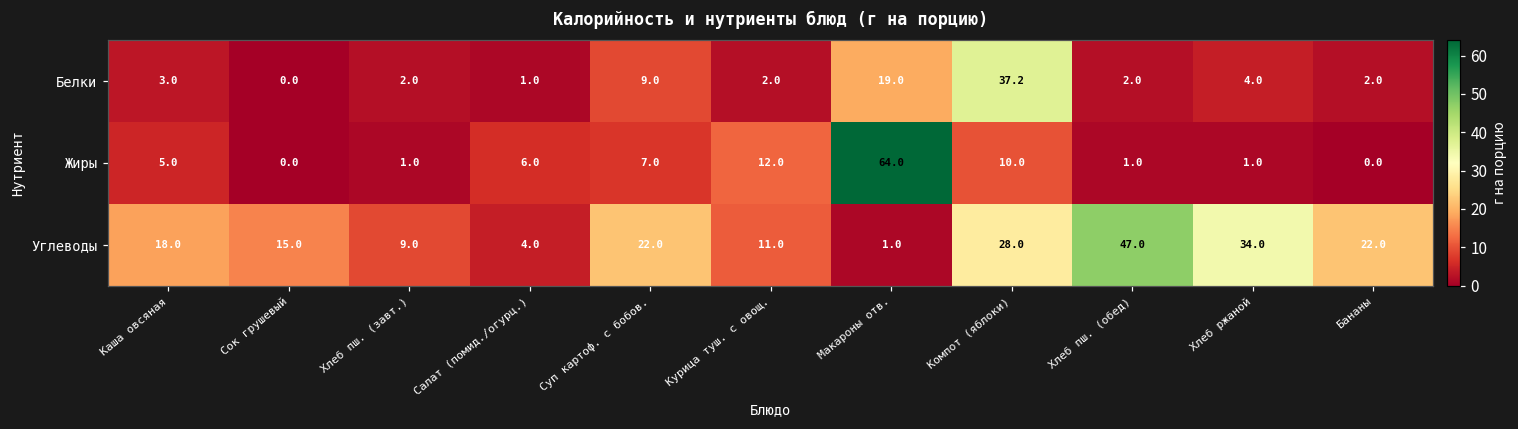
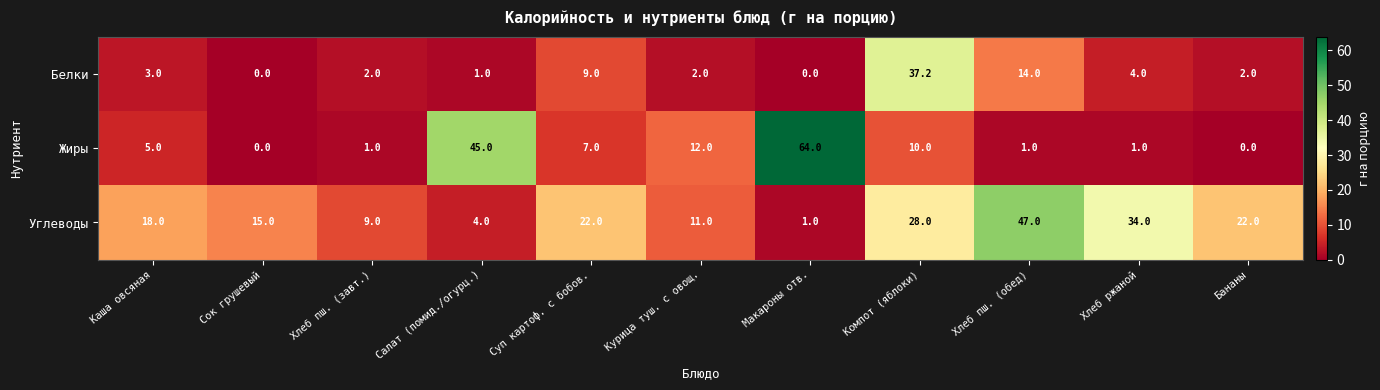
Белки, Макароны отв.: 19.0 -> 0.0
Белки, Хлеб пш. (обед): 2.0 -> 14.0
Жиры, Салат (помид./огурц.): 6.0 -> 45.0
